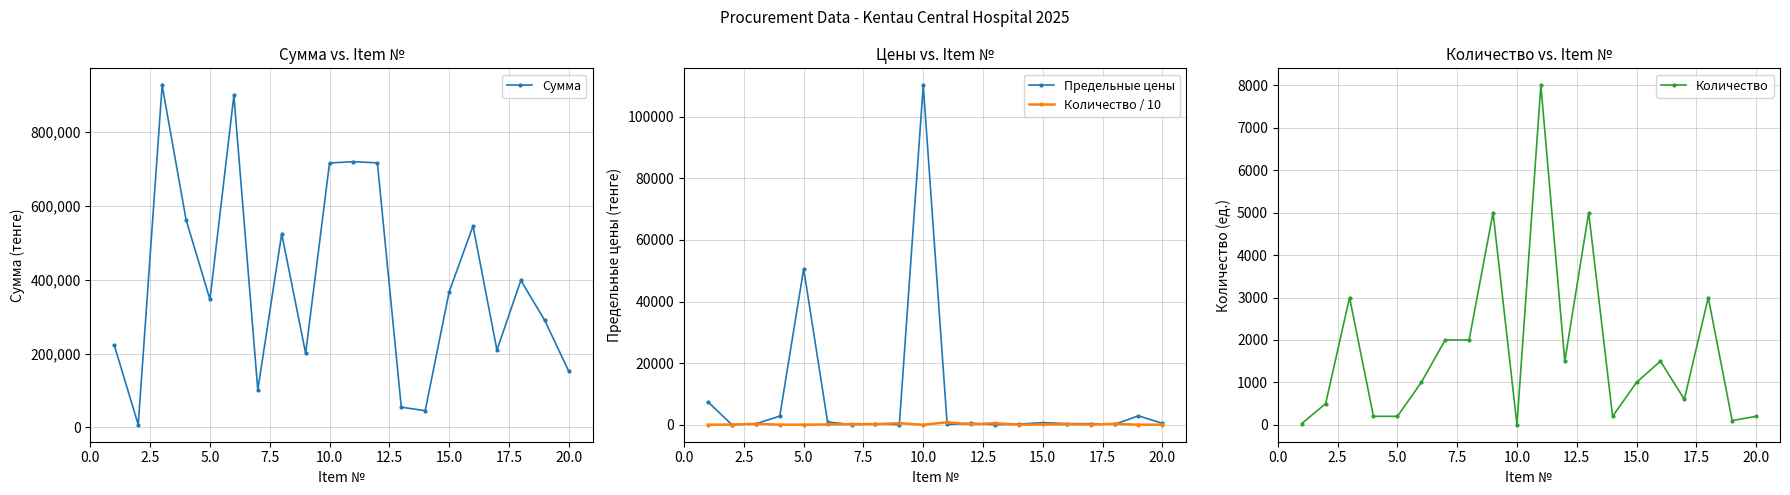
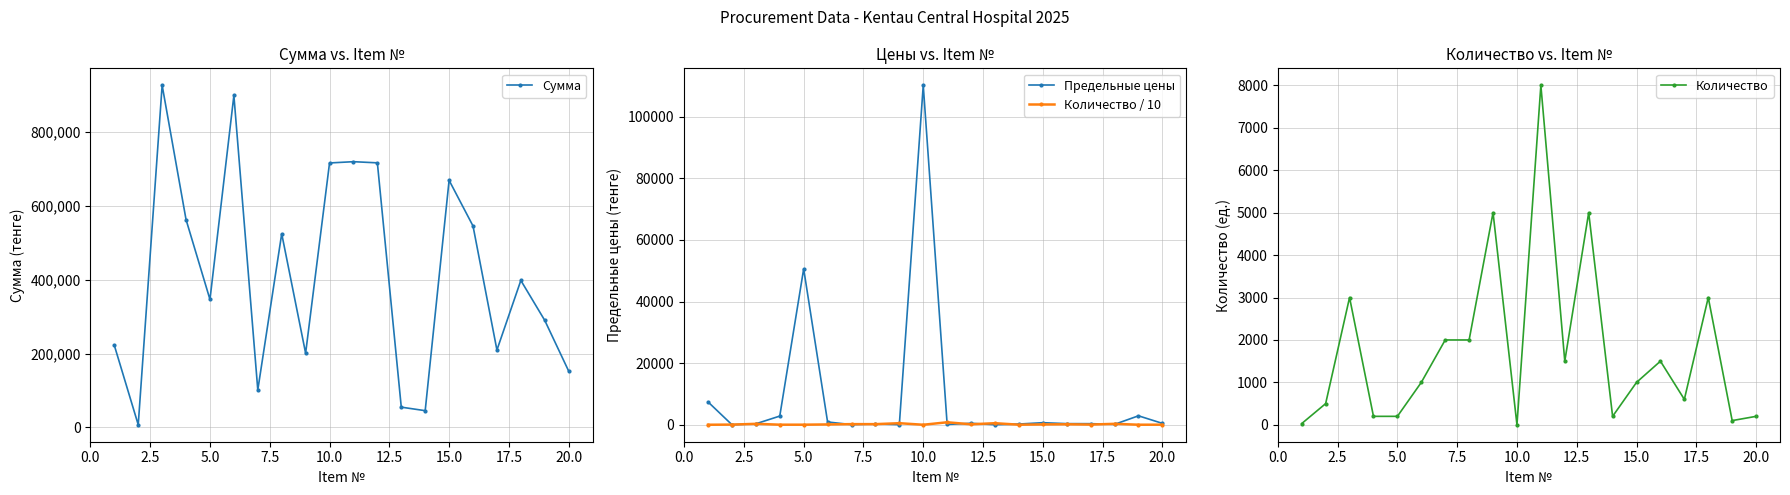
Сумма vs. Item №, 15.0: 370,000 -> 670,000
